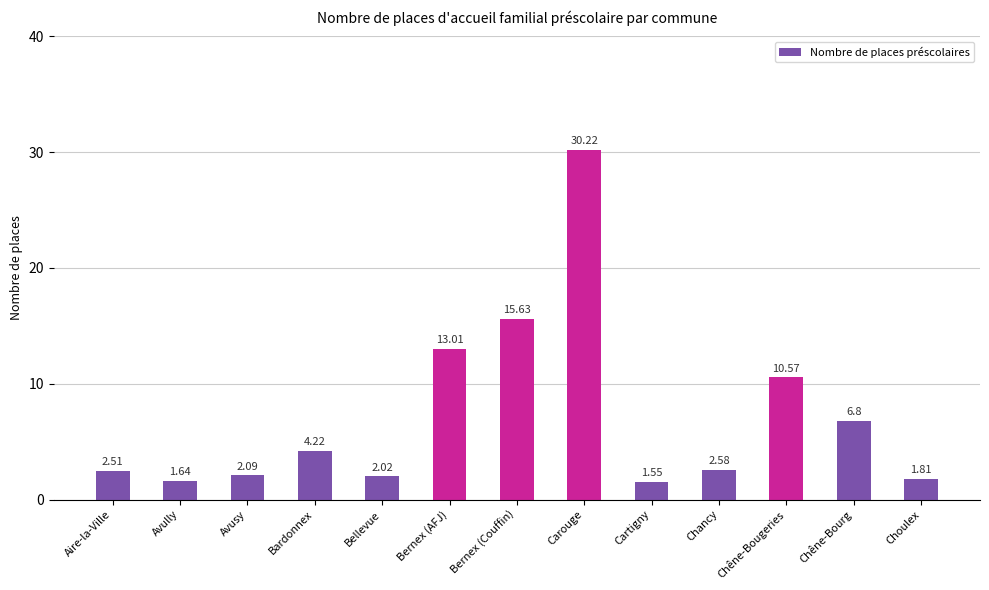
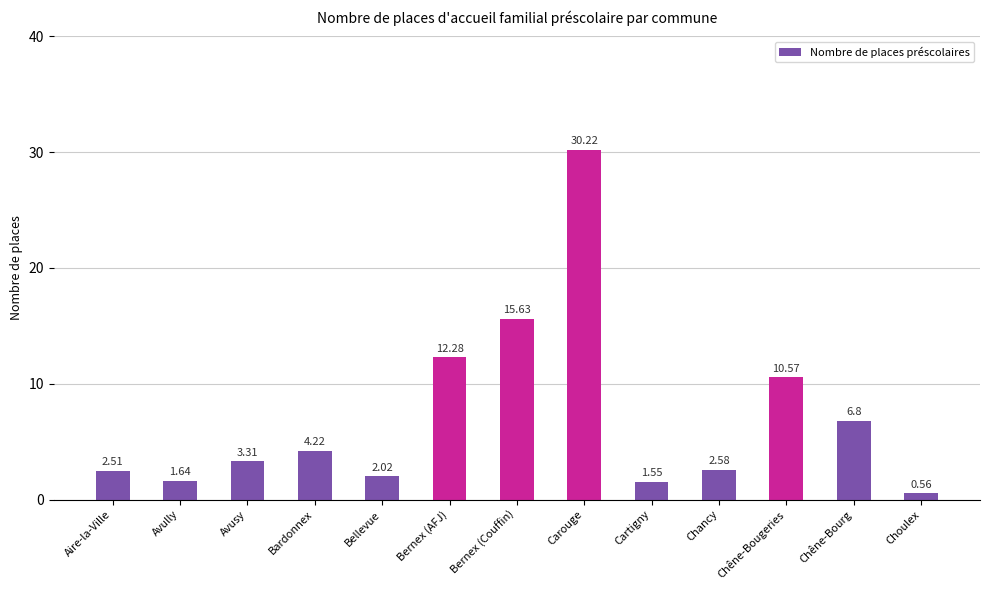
Avusy: 2.09 -> 3.31
Bernex (AFJ): 13.01 -> 12.28
Choulex: 1.81 -> 0.56
